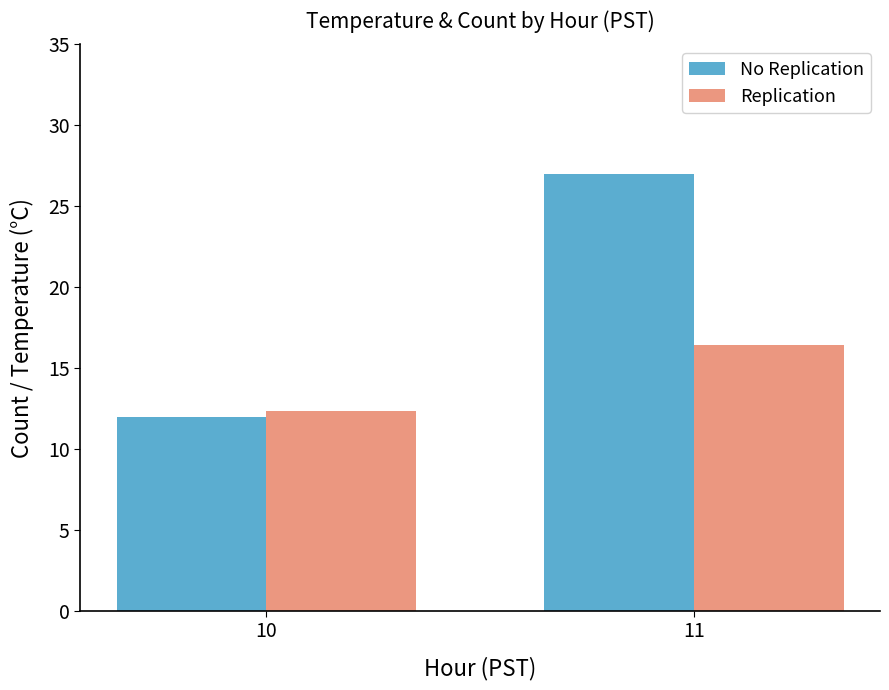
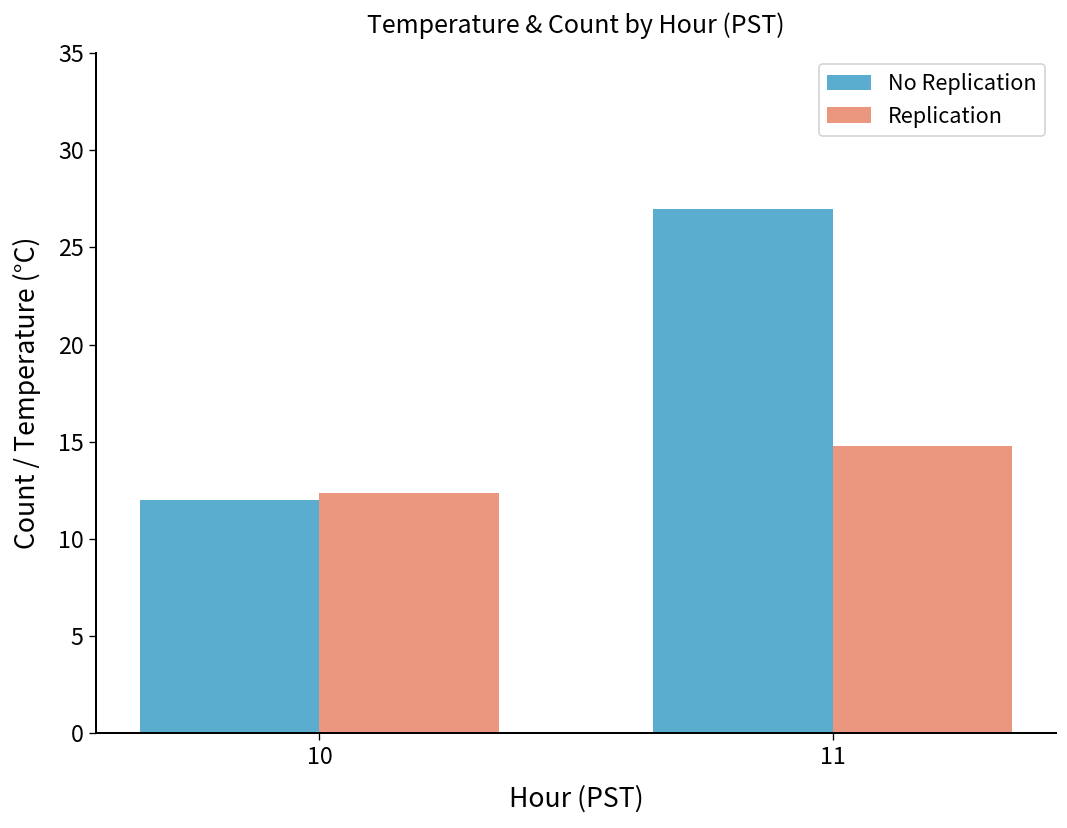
Replication, 11: 16.4 -> 14.8
